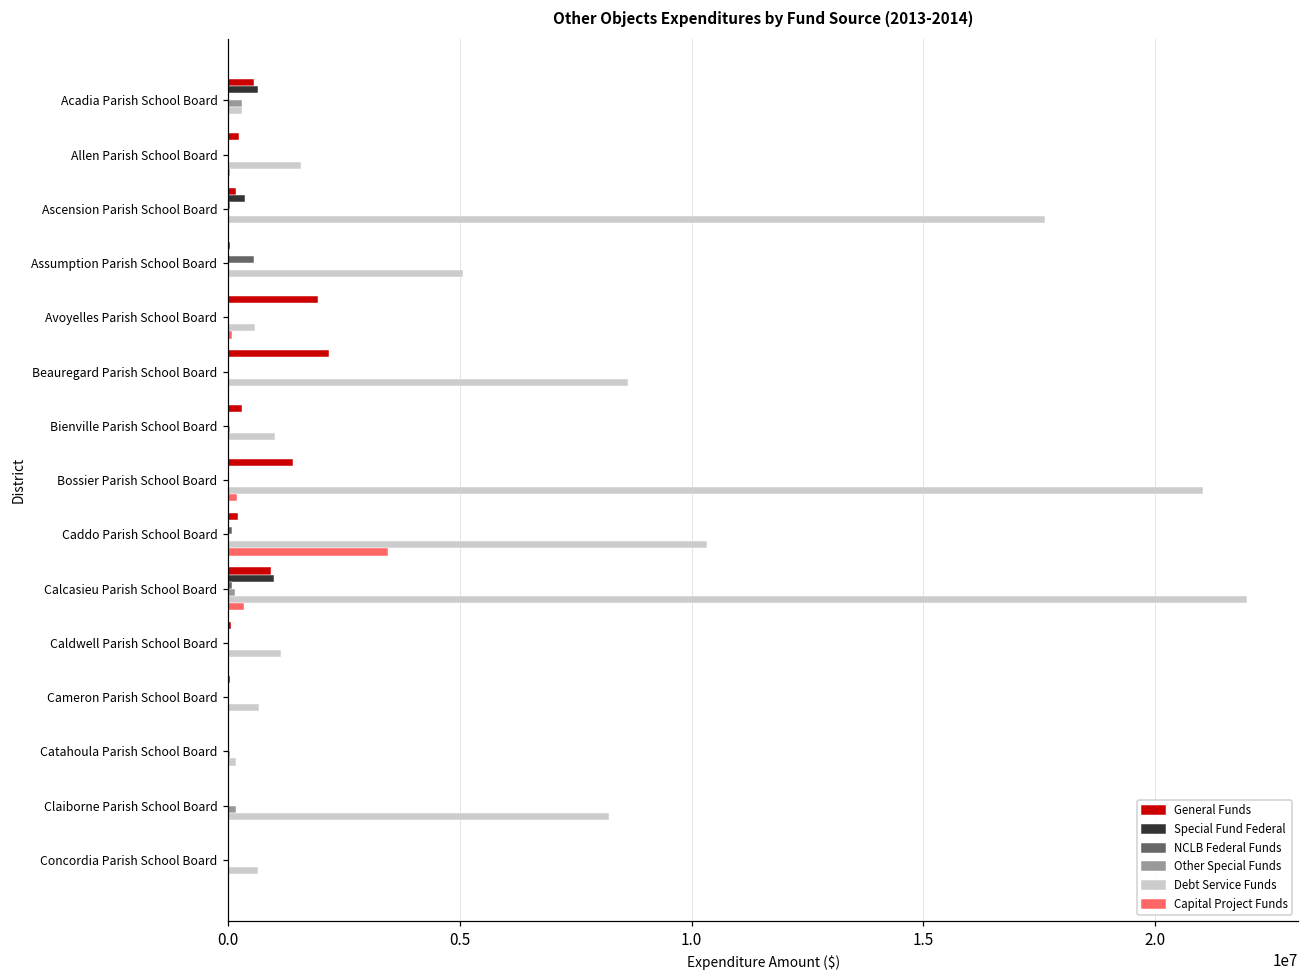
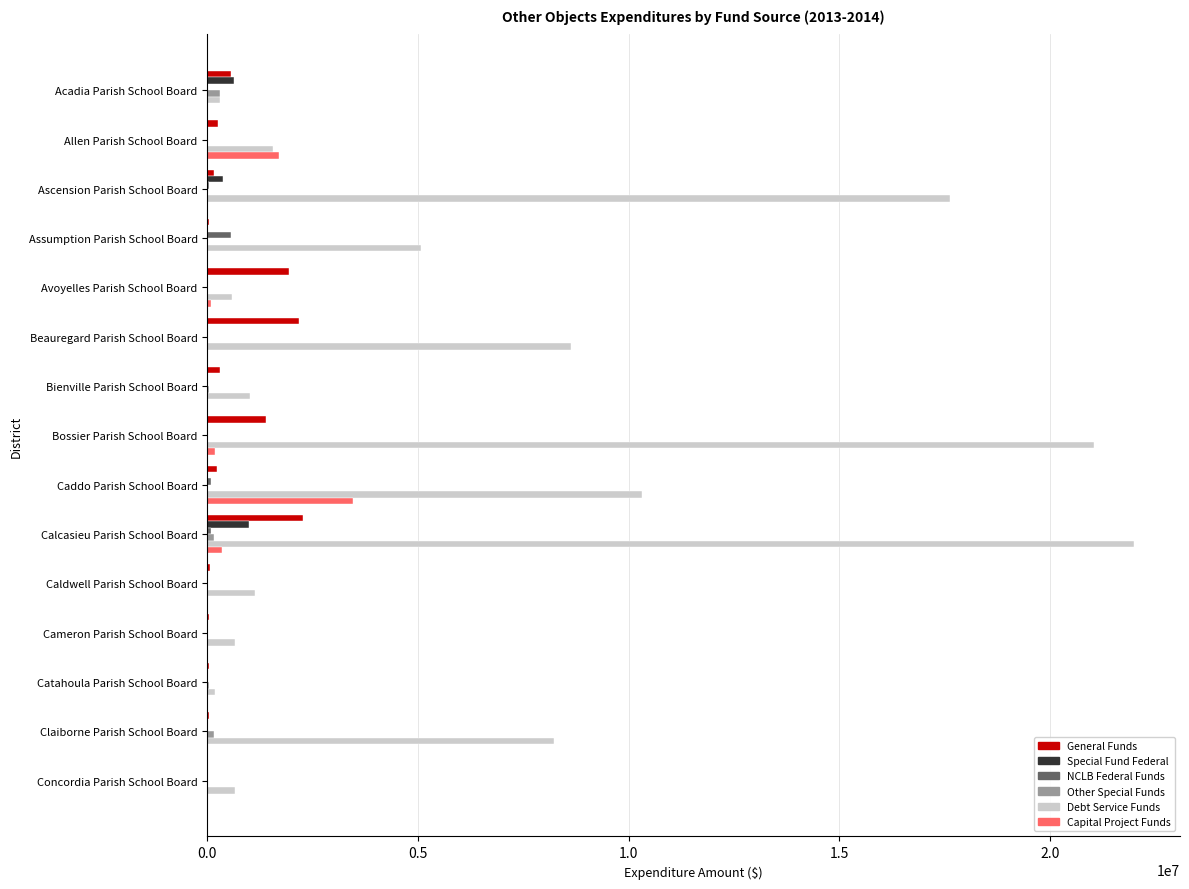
Capital Project Funds, Allen Parish School Board: 0 -> 1700000
General Funds, Calcasieu Parish School Board: 900000 -> 2300000
